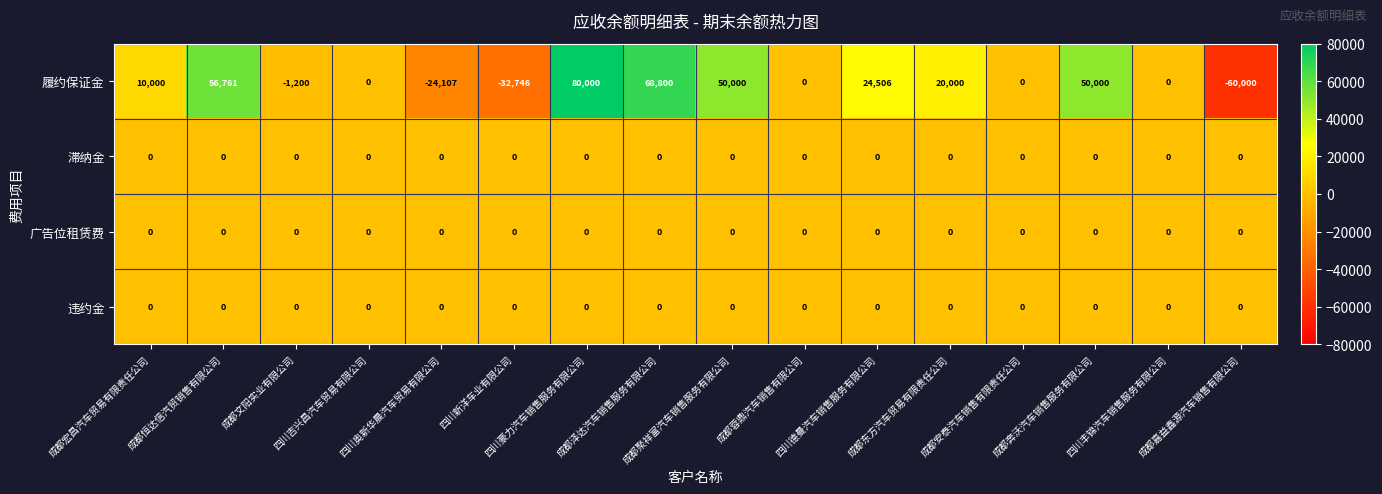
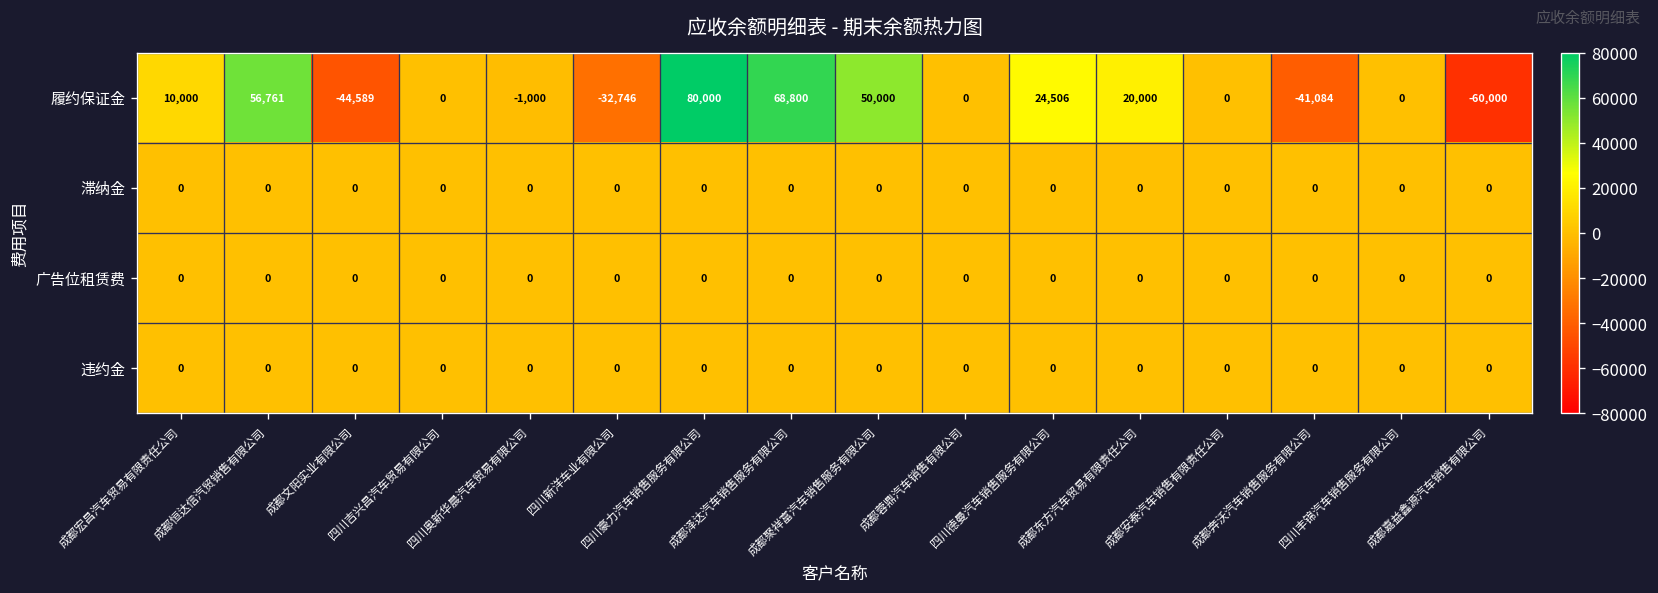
履约保证金, 成都文阳实业有限公司: -1,200 -> -44,589
履约保证金, 四川奥新华晨汽车贸易有限公司: -24,107 -> -1,000
履约保证金, 成都奔沃汽车销售服务有限公司: 50,000 -> -41,084
